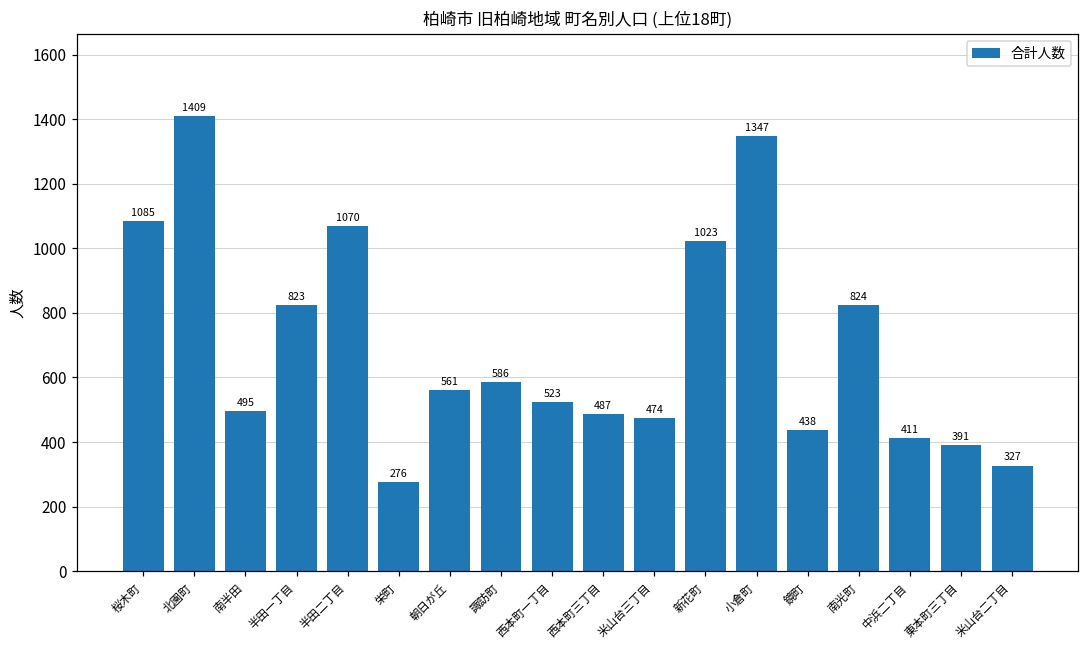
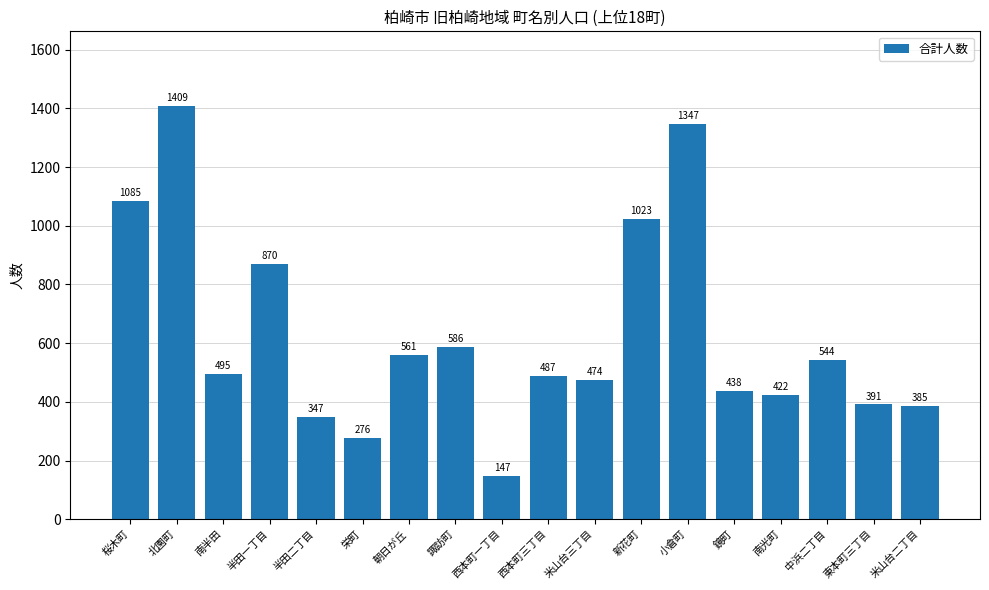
半田一丁目: 823 -> 870
半田二丁目: 1070 -> 347
西本町一丁目: 523 -> 147
南光町: 824 -> 422
中浜二丁目: 411 -> 544
米山台二丁目: 327 -> 385
